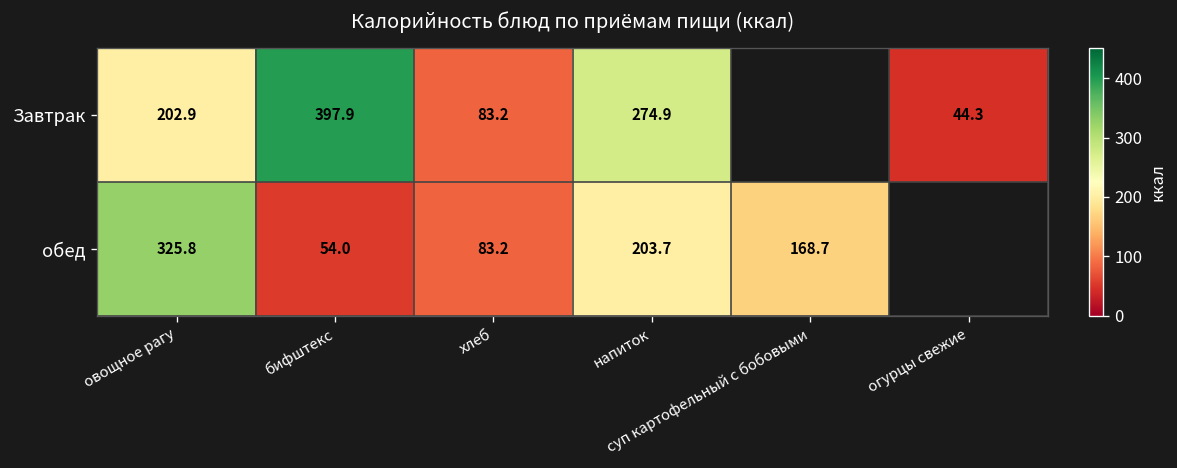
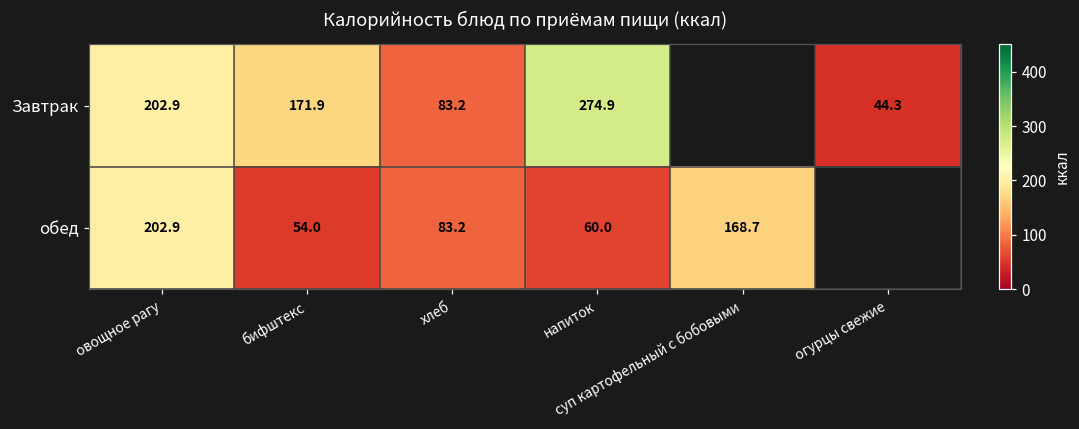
Завтрак, бифштекс: 397.9 -> 171.9
обед, овощное рагу: 325.8 -> 202.9
обед, напиток: 203.7 -> 60.0
